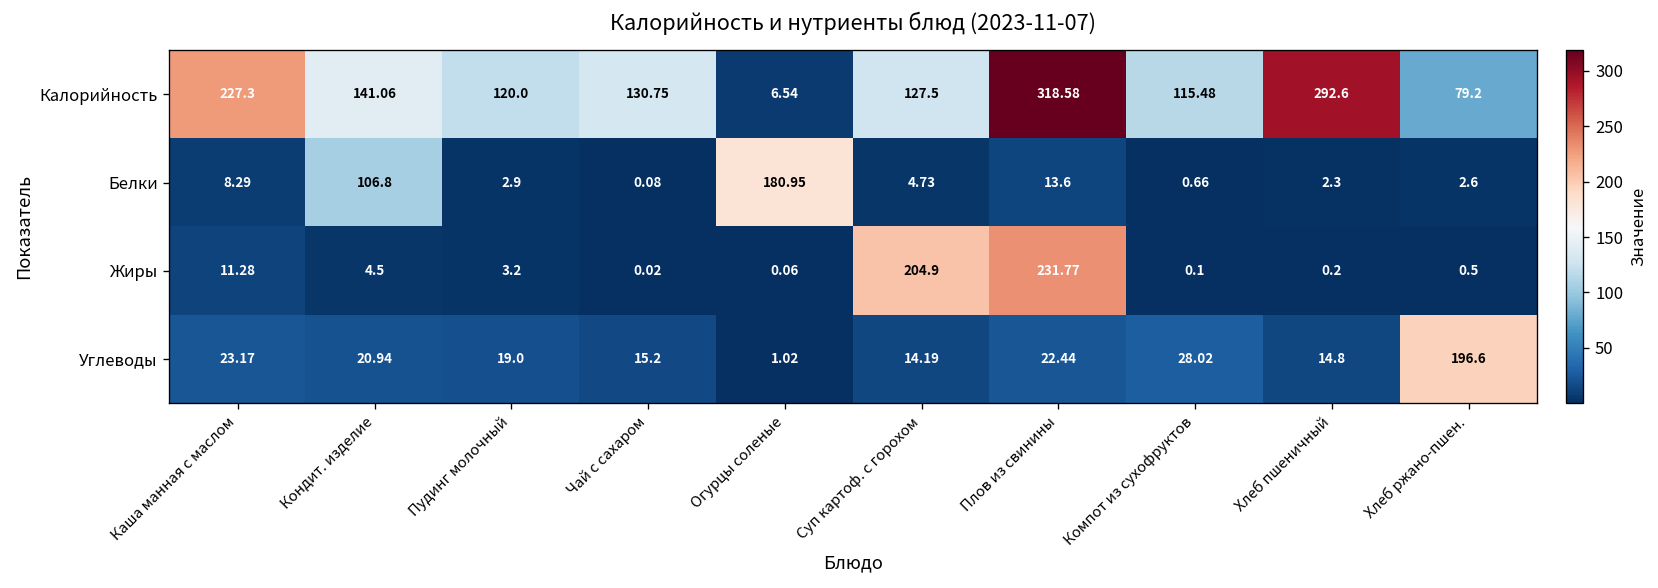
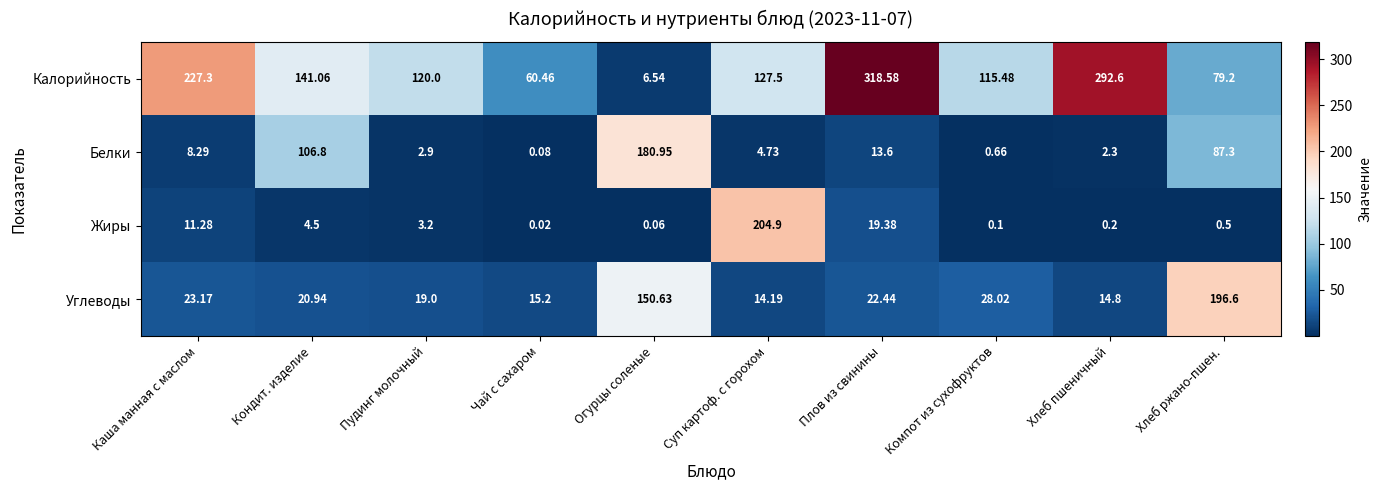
Калорийность, Чай с сахаром: 130.75 -> 60.46
Белки, Хлеб ржано-пшен.: 2.6 -> 87.3
Жиры, Плов из свинины: 231.77 -> 19.38
Углеводы, Огурцы соленые: 1.02 -> 150.63
